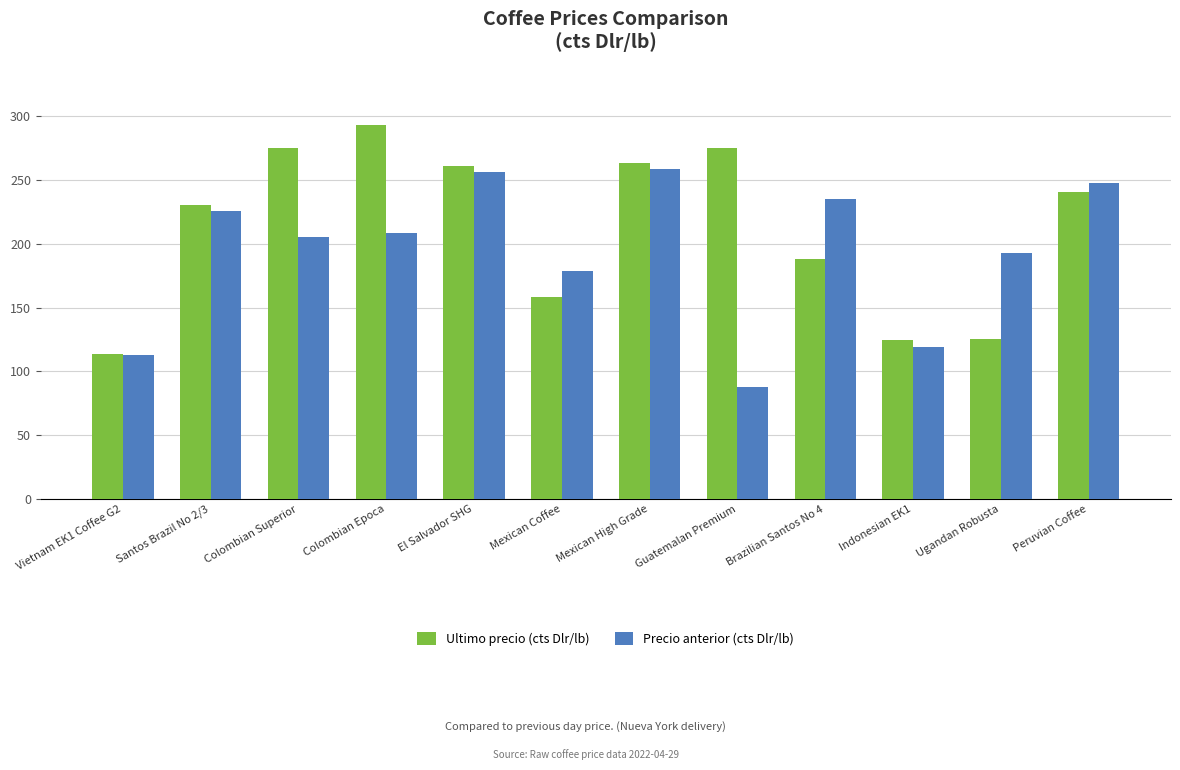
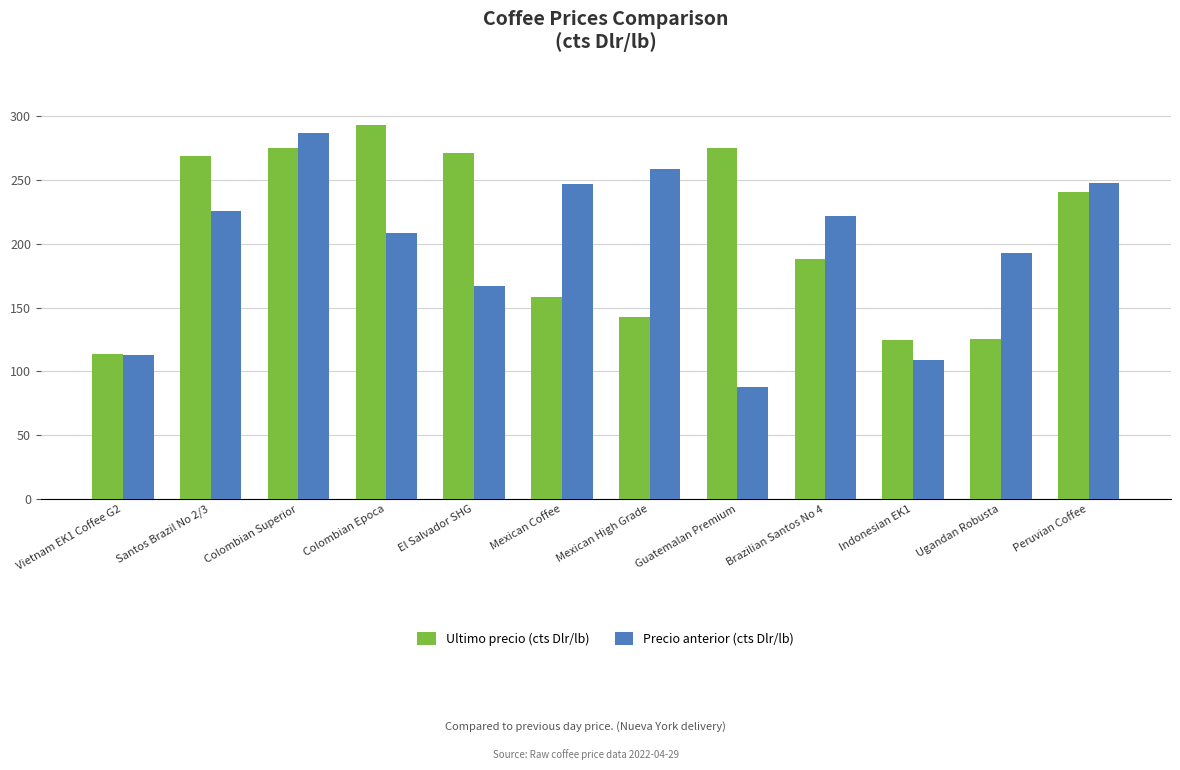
Ultimo precio (cts Dlr/lb), Santos Brazil No 2/3: 230 -> 268
Precio anterior (cts Dlr/lb), Colombian Superior: 206 -> 286
Ultimo precio (cts Dlr/lb), El Salvador SHG: 261 -> 271
Precio anterior (cts Dlr/lb), El Salvador SHG: 256 -> 167
Precio anterior (cts Dlr/lb), Mexican Coffee: 179 -> 247
Ultimo precio (cts Dlr/lb), Mexican High Grade: 263 -> 143
Precio anterior (cts Dlr/lb), Brazilian Santos No 4: 235 -> 221
Precio anterior (cts Dlr/lb), Indonesian EK1: 119 -> 109
